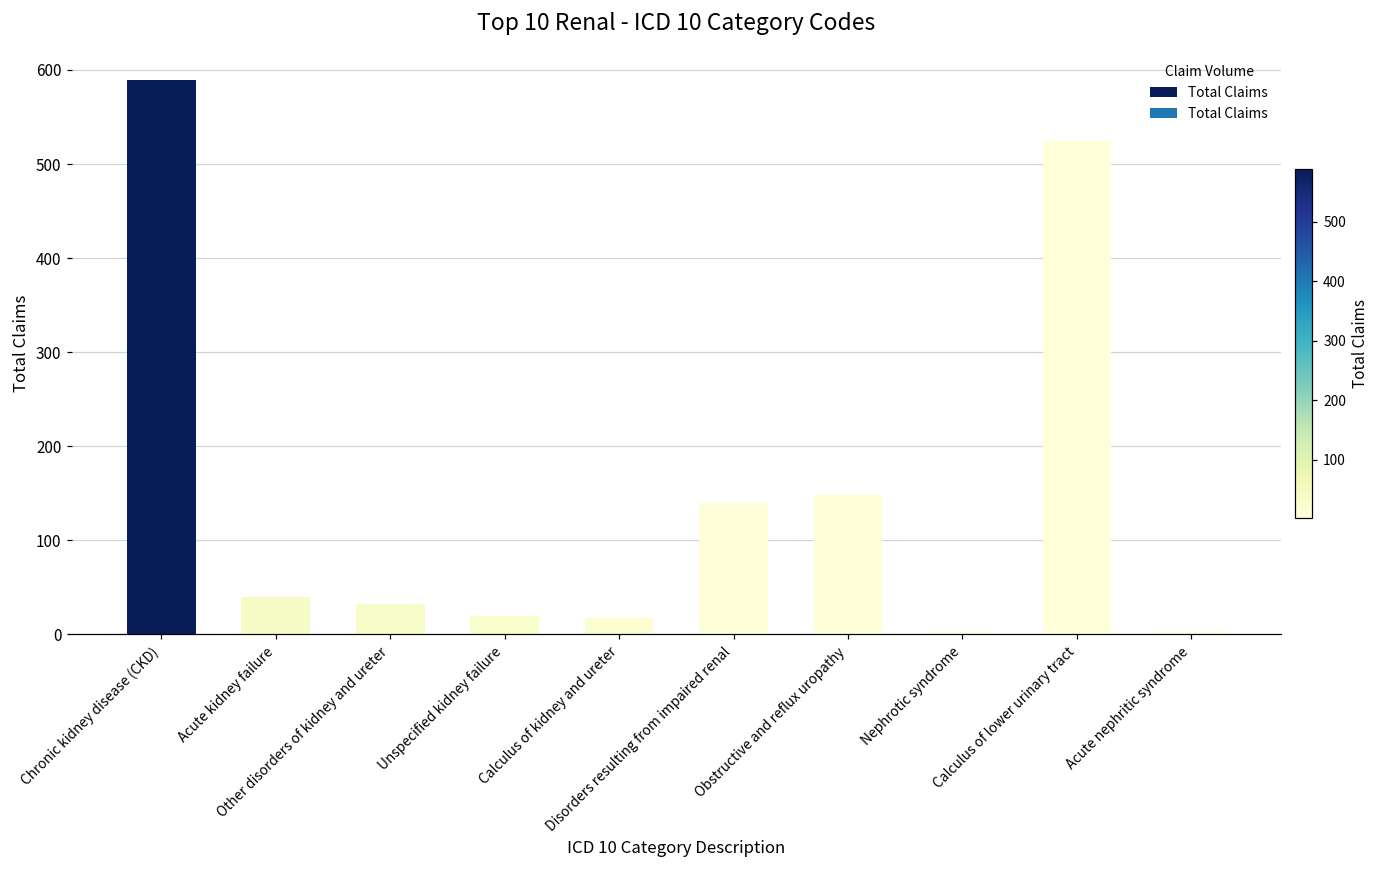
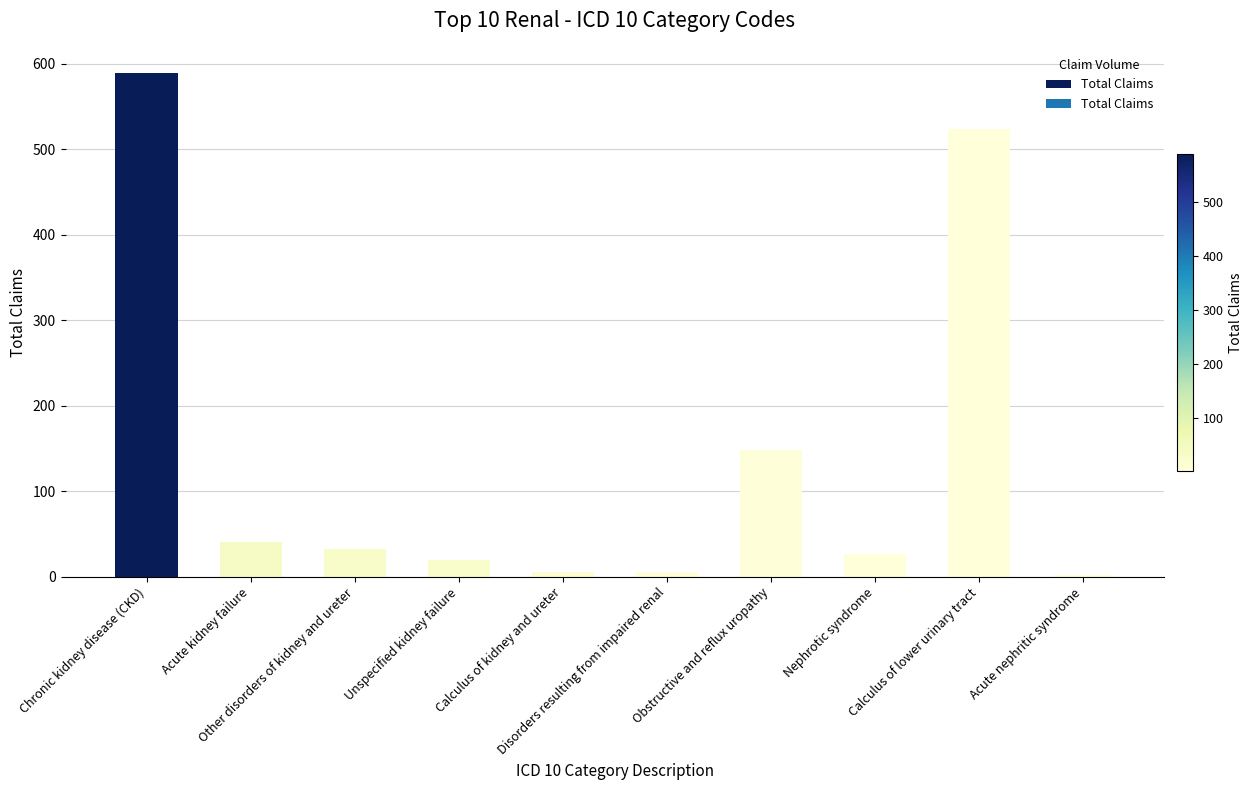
Calculus of kidney and ureter: 20 -> 10
Disorders resulting from impaired renal: 140 -> 10
Nephrotic syndrome: 0 -> 30
